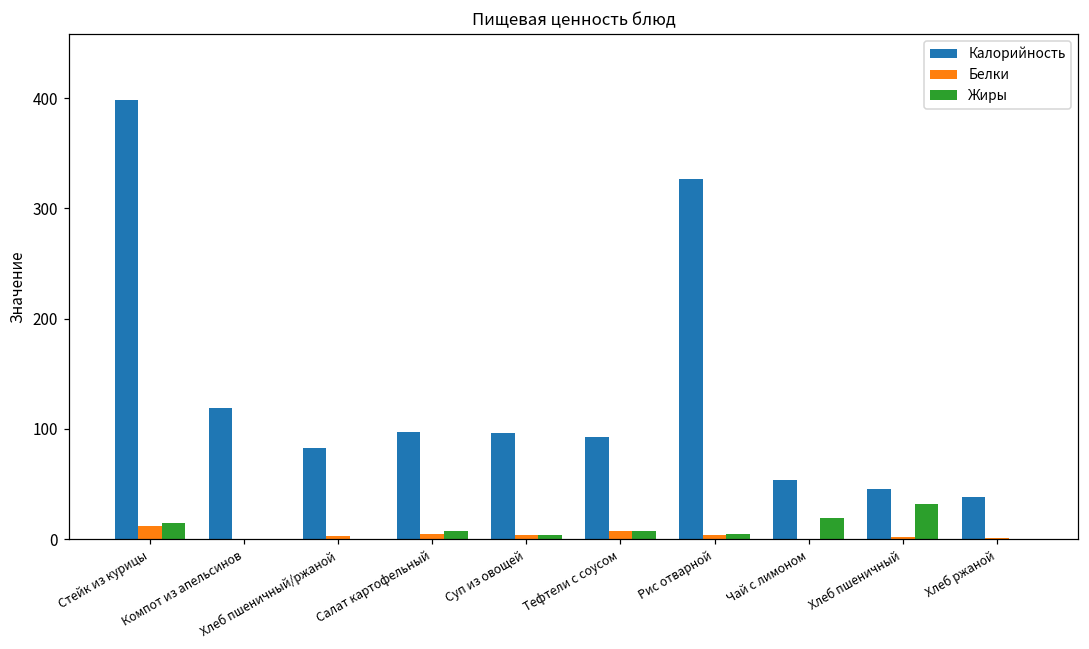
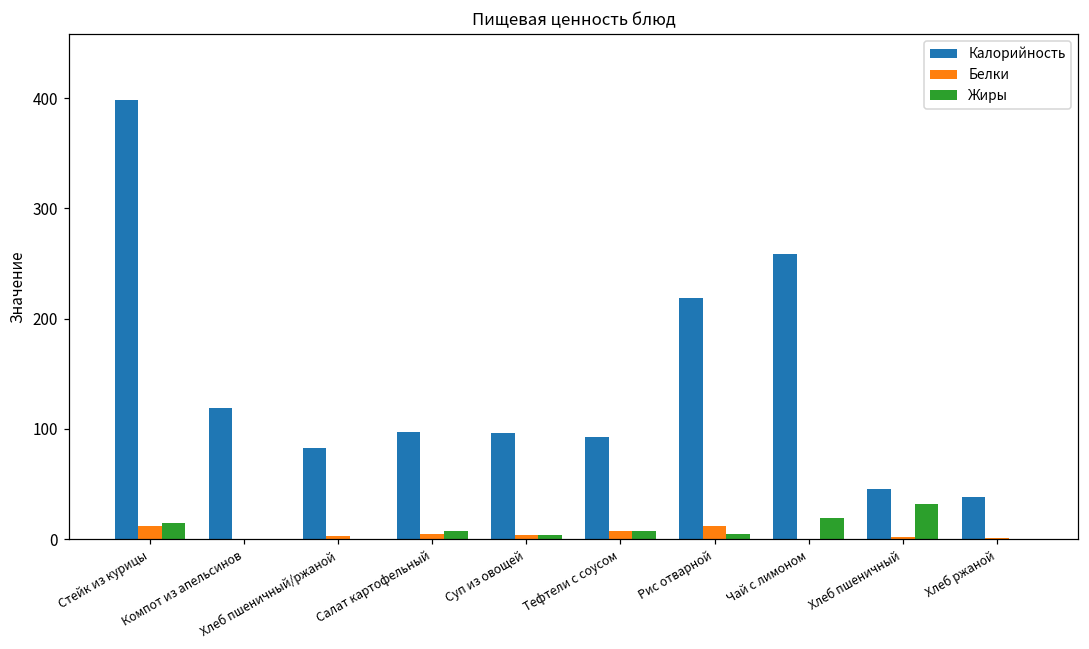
Калорийность, Рис отварной: 327 -> 219
Белки, Рис отварной: 4 -> 12
Калорийность, Чай с лимоном: 54 -> 259
